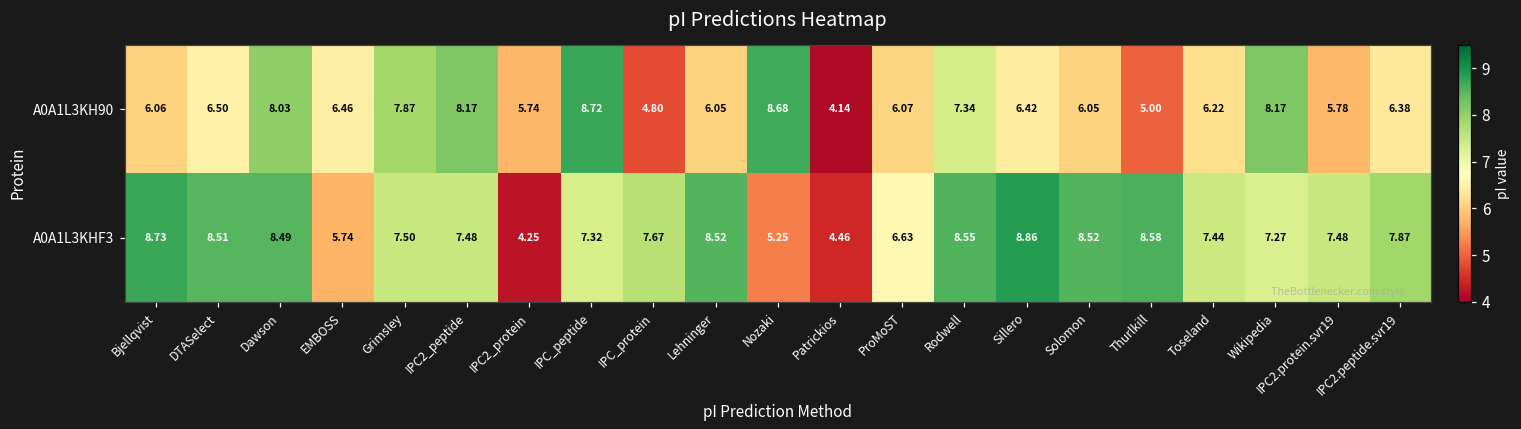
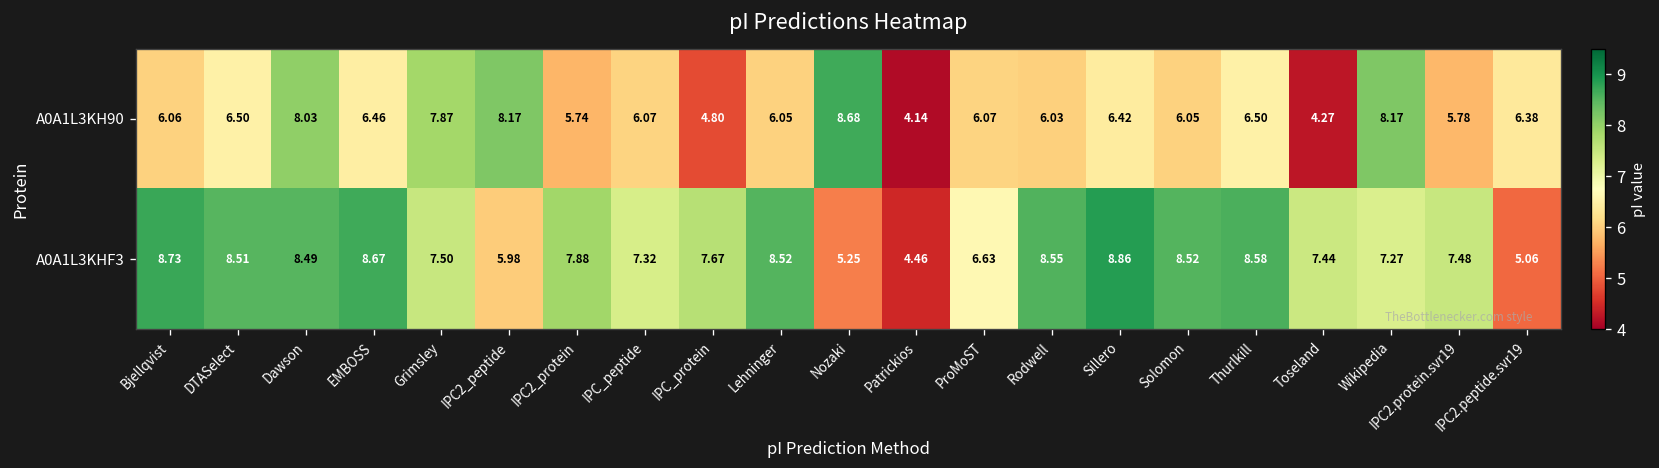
A0A1L3KH90, IPC_peptide: 8.72 -> 6.07
A0A1L3KH90, Rodwell: 7.34 -> 6.03
A0A1L3KH90, Thurlkill: 5.00 -> 6.50
A0A1L3KH90, Toseland: 6.22 -> 4.27
A0A1L3KHF3, EMBOSS: 5.74 -> 8.67
A0A1L3KHF3, IPC2_peptide: 7.48 -> 5.98
A0A1L3KHF3, IPC2_protein: 4.25 -> 7.88
A0A1L3KHF3, IPC2.peptide.svr19: 7.87 -> 5.06
